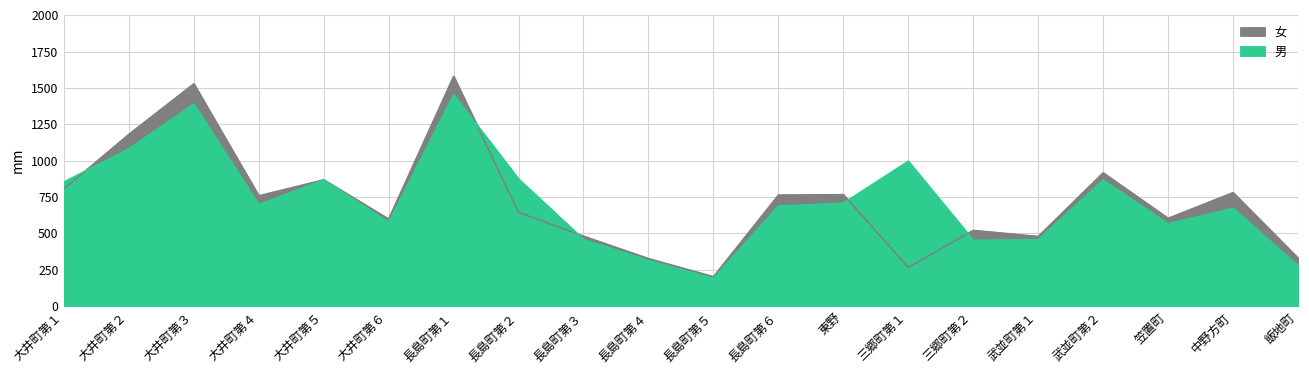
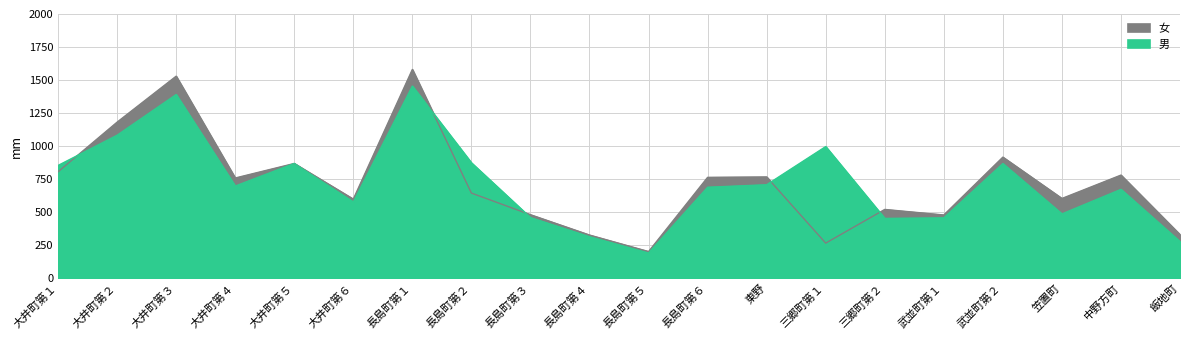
男, 笠置町: 570 -> 490
